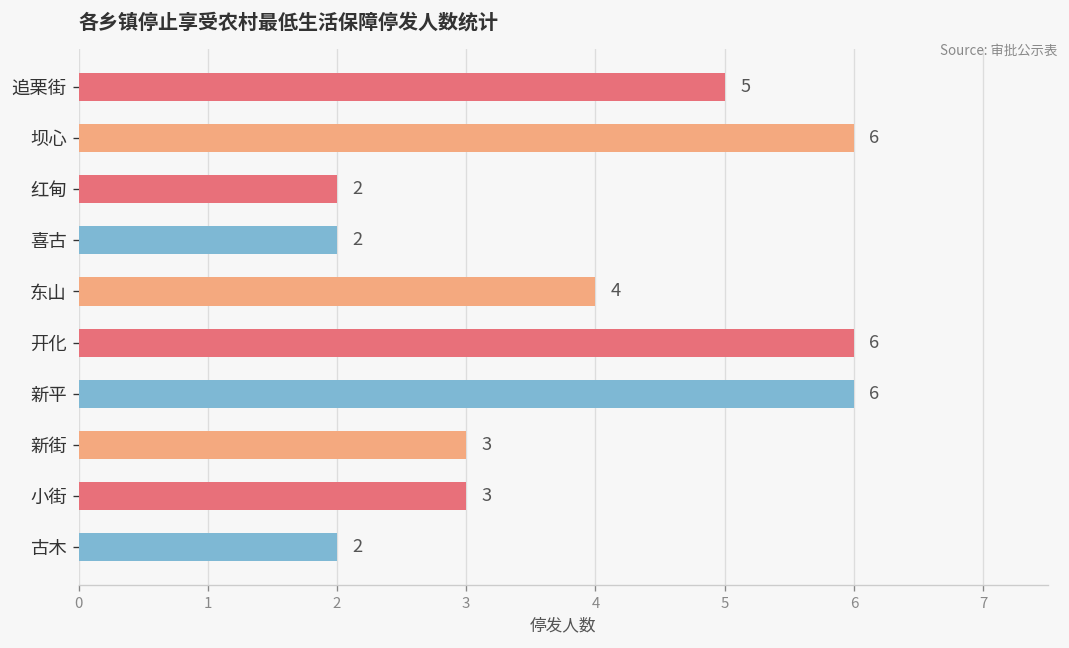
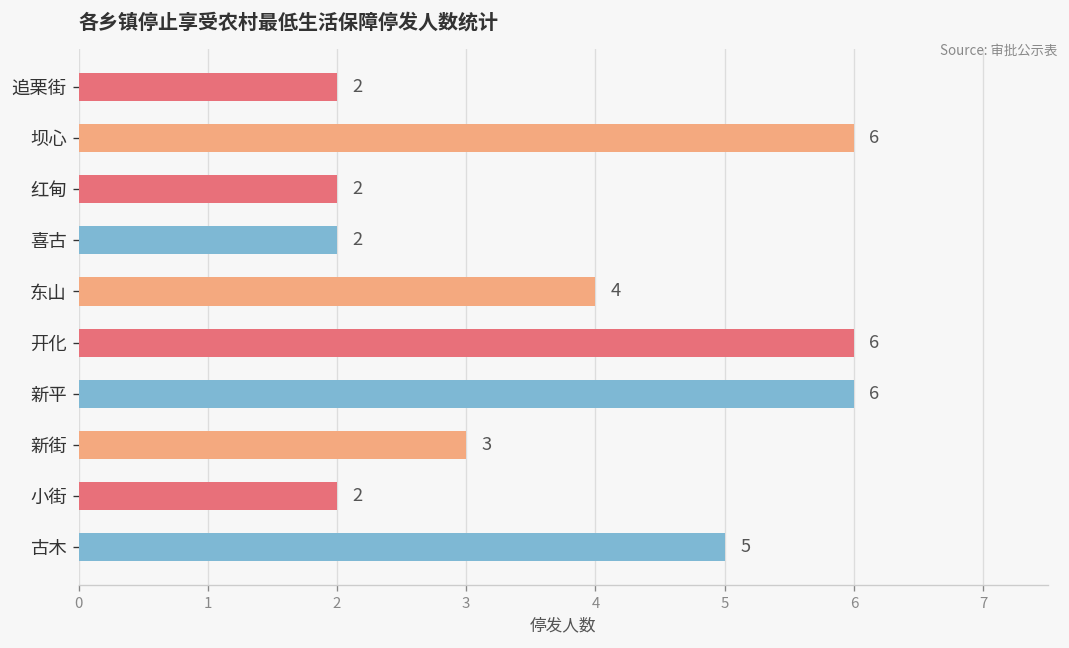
追栗街: 5 -> 2
小街: 3 -> 2
古木: 2 -> 5
